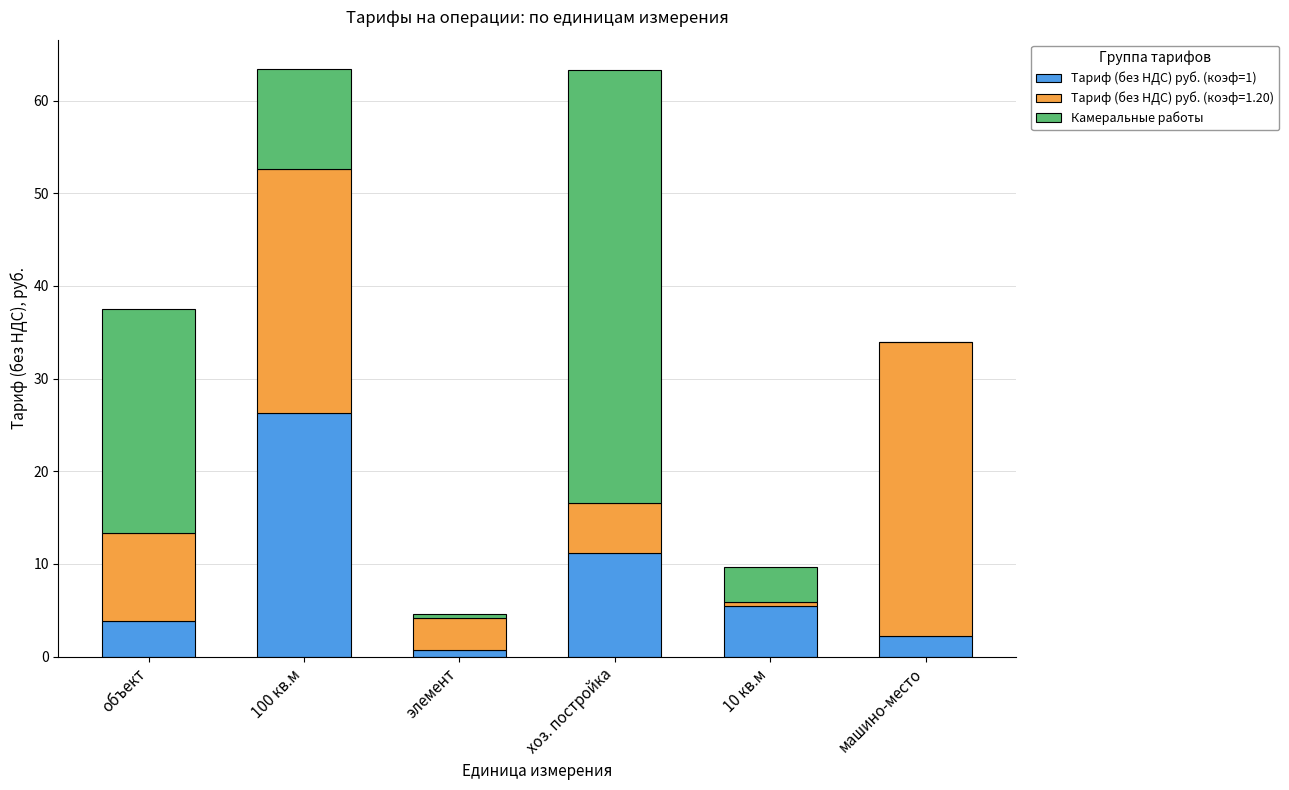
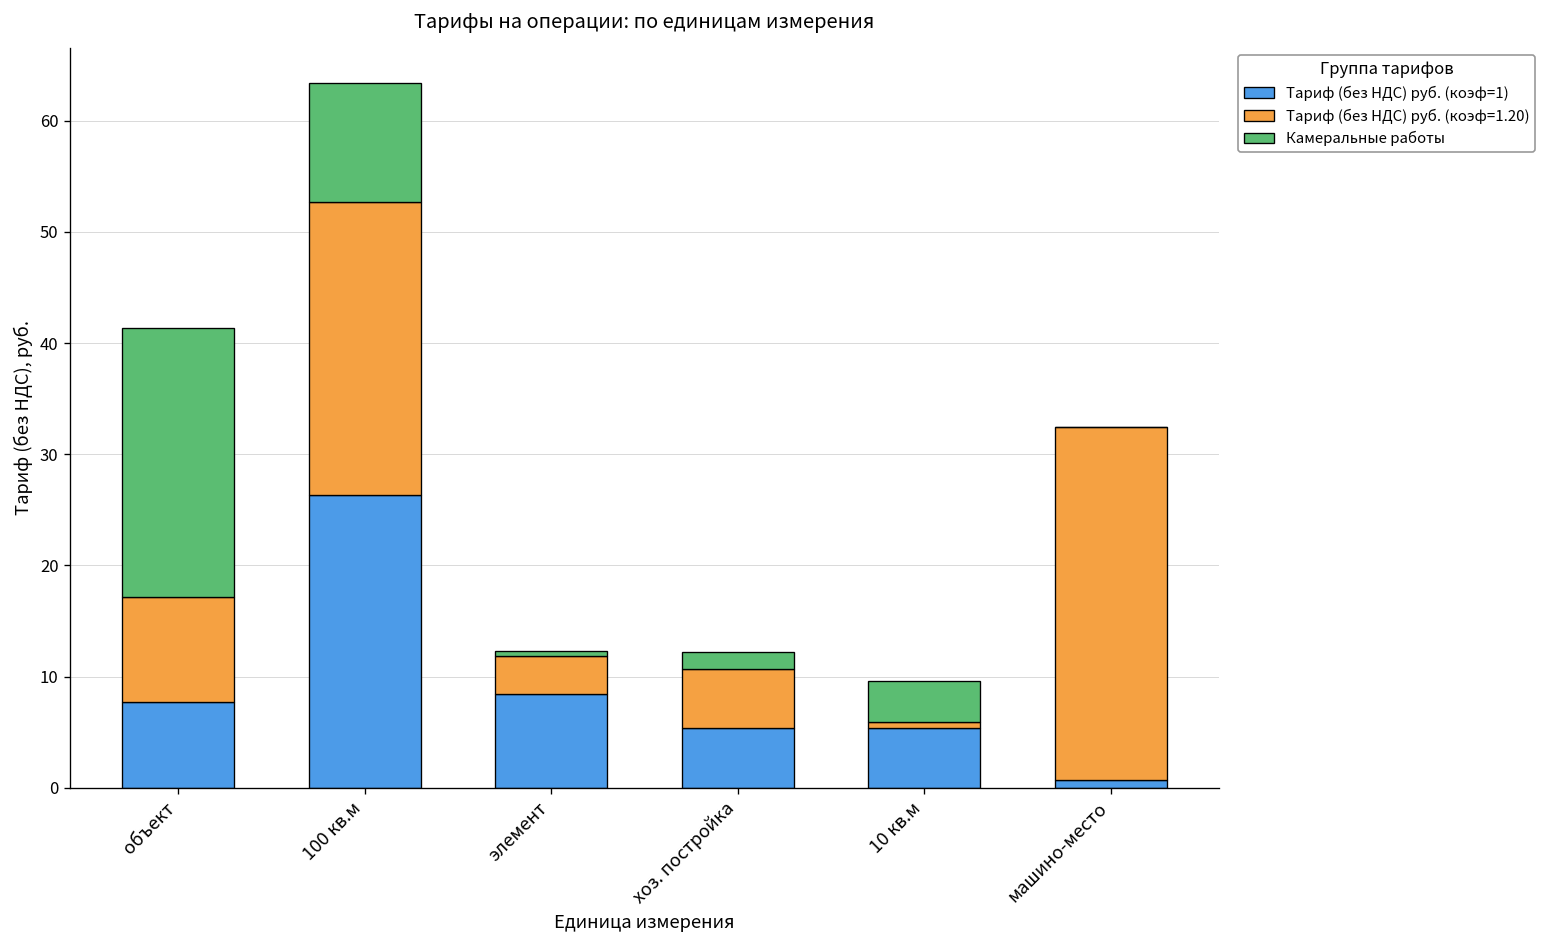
Тариф (без НДС) руб. (коэф=1), объект: 4 -> 8
Тариф (без НДС) руб. (коэф=1), элемент: 1 -> 8
Тариф (без НДС) руб. (коэф=1), хоз. постройка: 11 -> 5
Камеральные работы, хоз. постройка: 47 -> 2
Тариф (без НДС) руб. (коэф=1), машино-место: 2 -> 1
